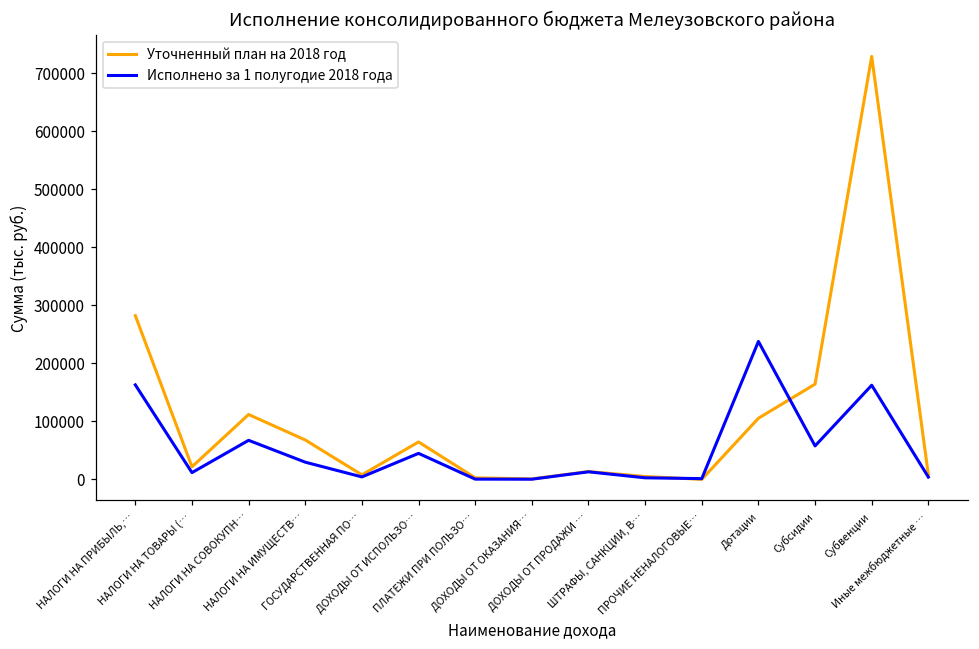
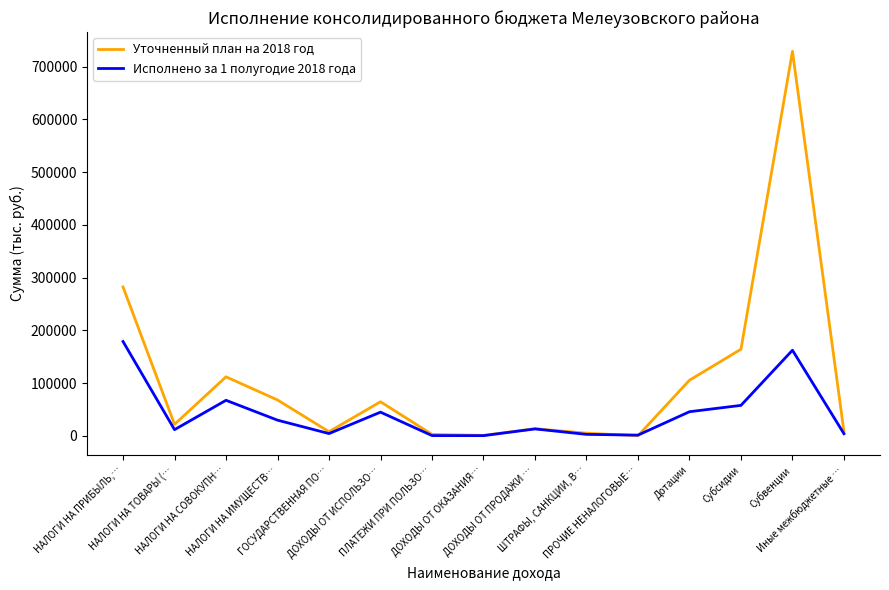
Исполнено за 1 полугодие 2018 года, НАЛОГИ НА ПРИБЫЛЬ,…: 160000 -> 180000
Исполнено за 1 полугодие 2018 года, Дотации: 240000 -> 50000
